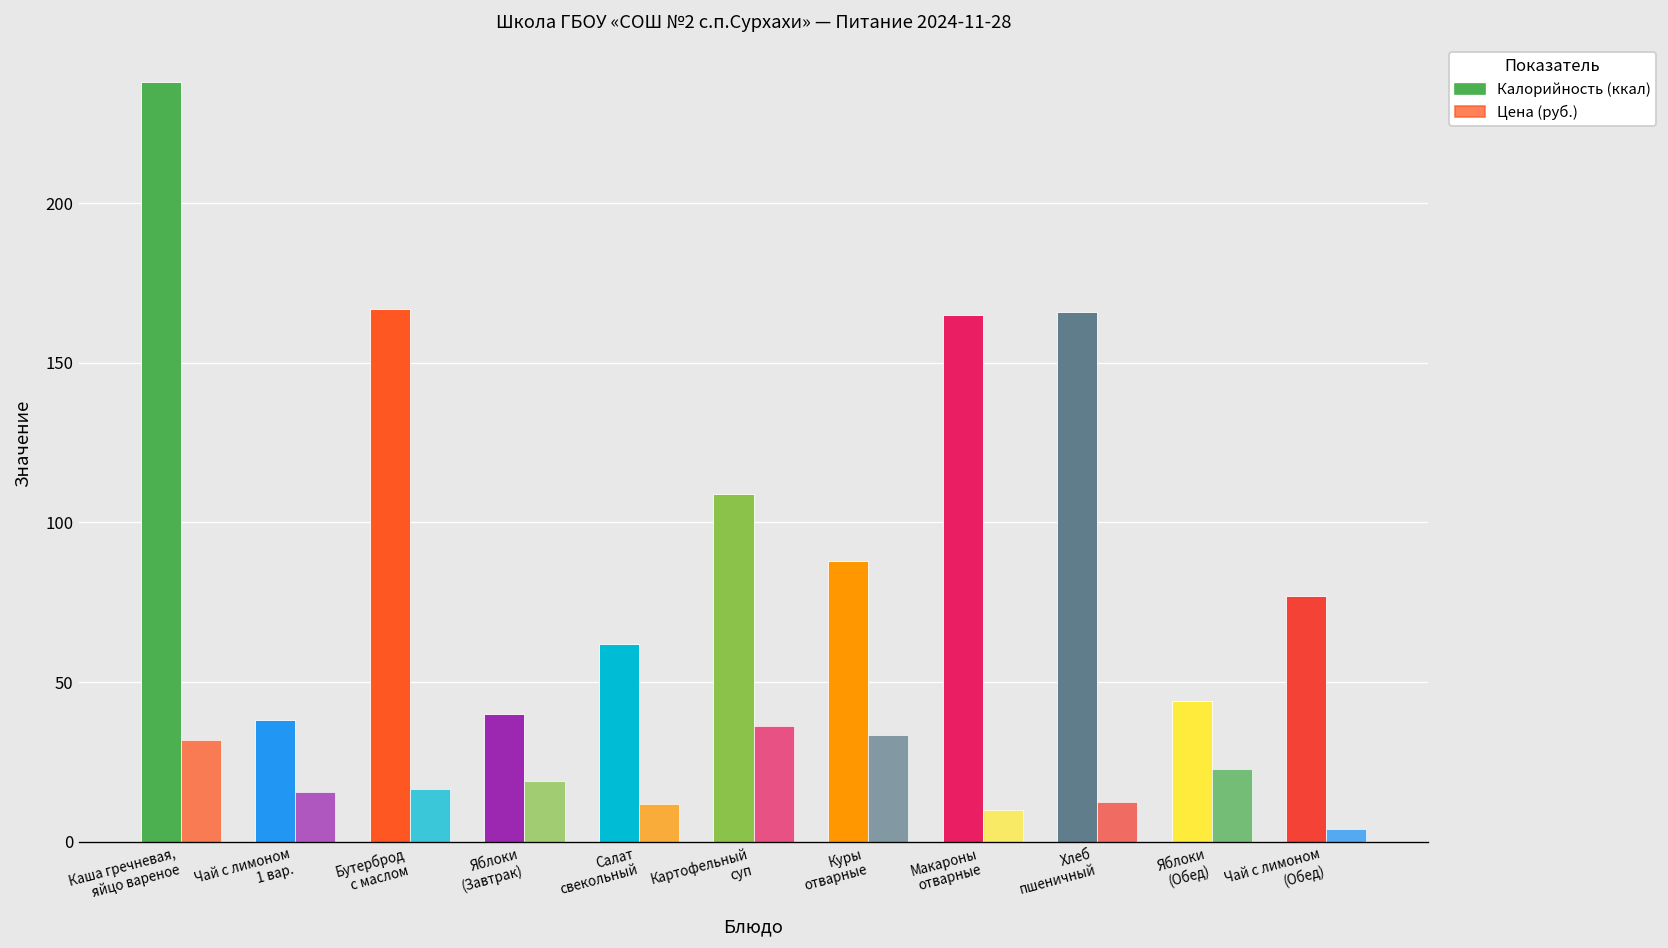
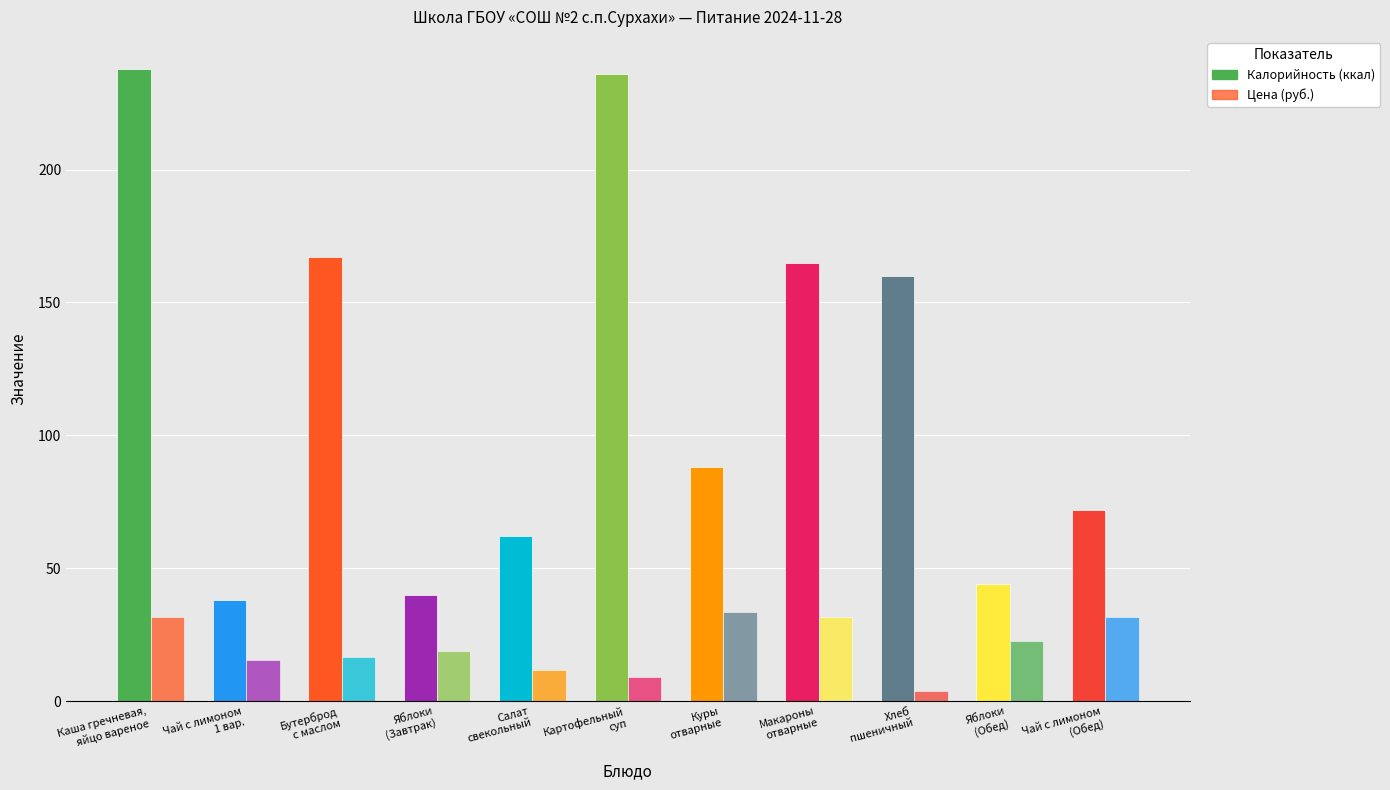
Калорийность (ккал), Картофельный суп: 109 -> 236
Цена (руб.), Картофельный суп: 36 -> 9
Цена (руб.), Макароны отварные: 10 -> 32
Калорийность (ккал), Хлеб пшеничный: 166 -> 160
Цена (руб.), Хлеб пшеничный: 12 -> 4
Калорийность (ккал), Чай с лимоном (Обед): 77 -> 72
Цена (руб.), Чай с лимоном (Обед): 4 -> 32
